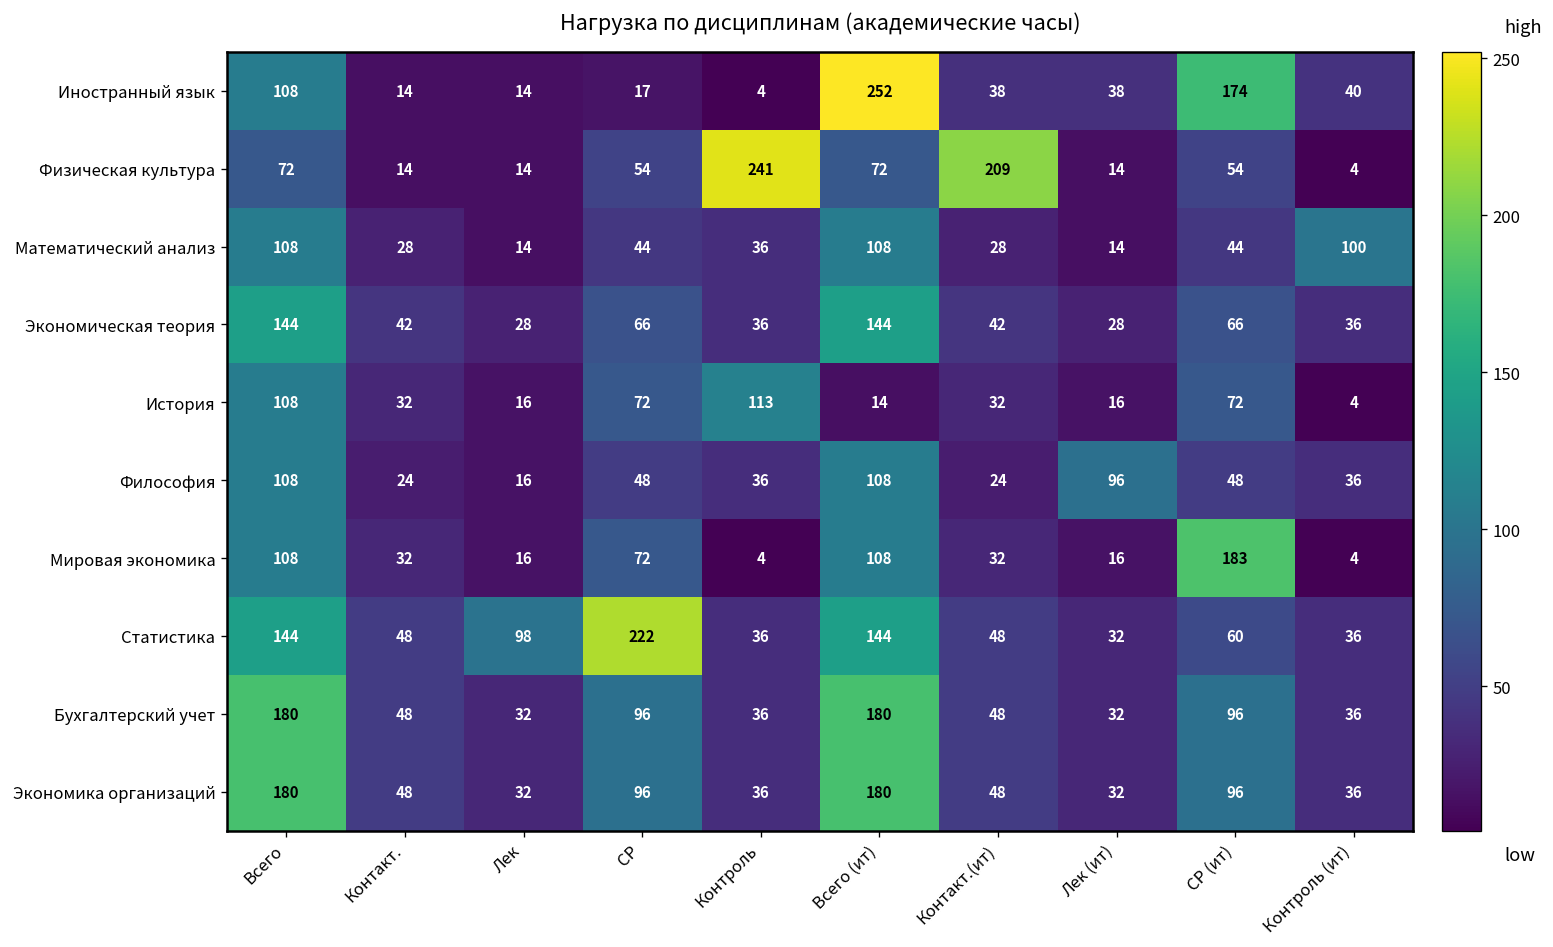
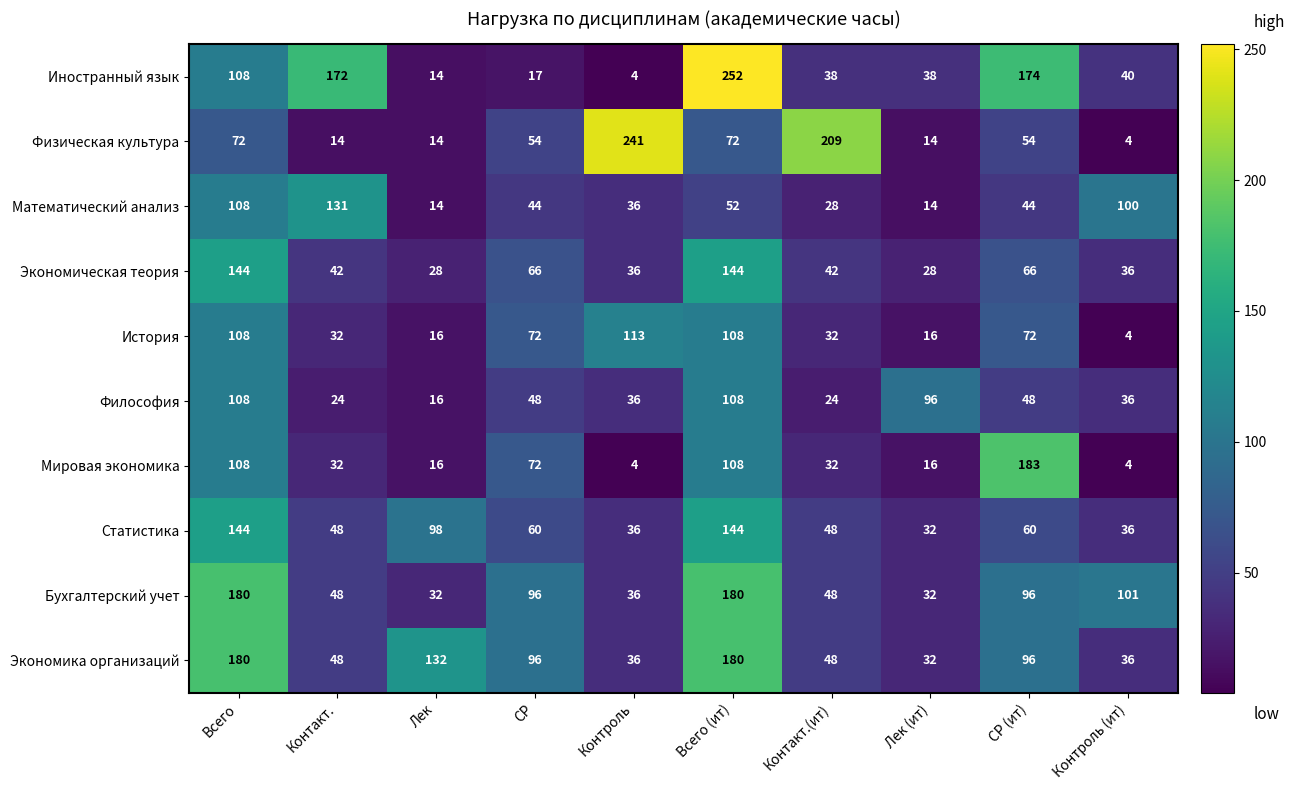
Иностранный язык, Контакт.: 14 -> 172
Математический анализ, Контакт.: 28 -> 131
Математический анализ, Всего (ит): 108 -> 52
История, Всего (ит): 14 -> 108
Статистика, СР: 222 -> 60
Бухгалтерский учет, Контроль (ит): 36 -> 101
Экономика организаций, Лек: 32 -> 132
